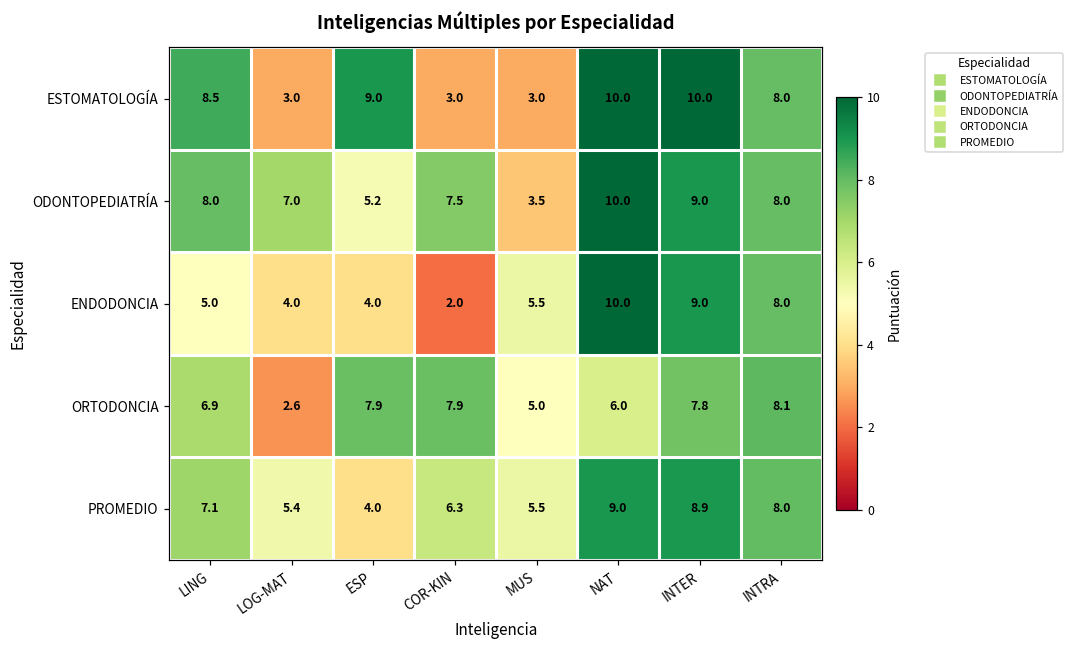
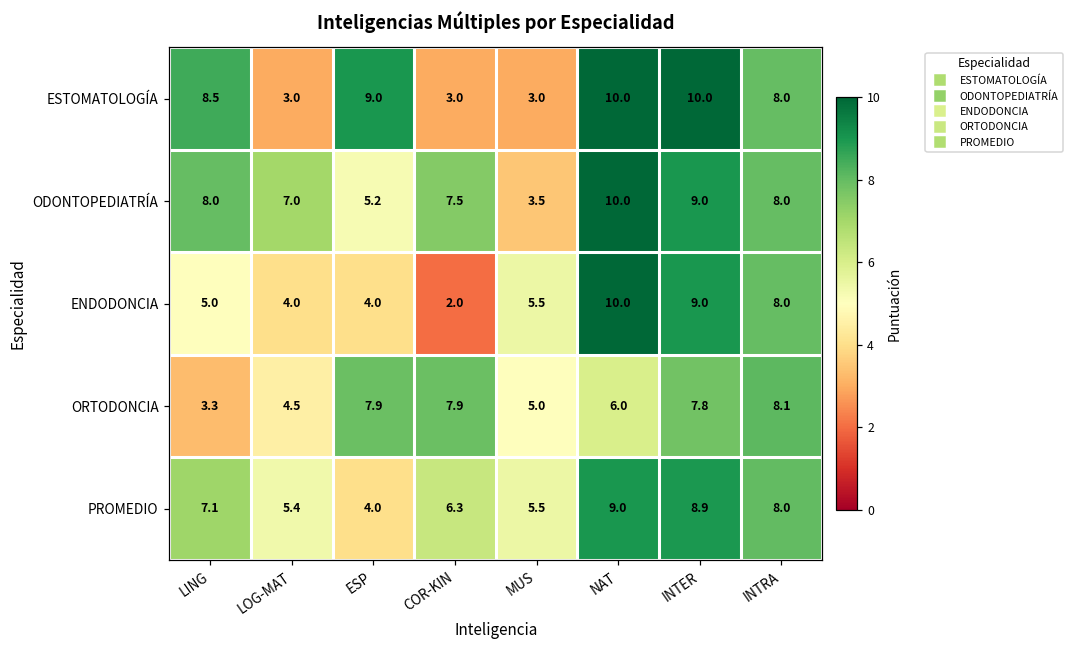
ORTODONCIA, LING: 6.9 -> 3.3
ORTODONCIA, LOG-MAT: 2.6 -> 4.5
